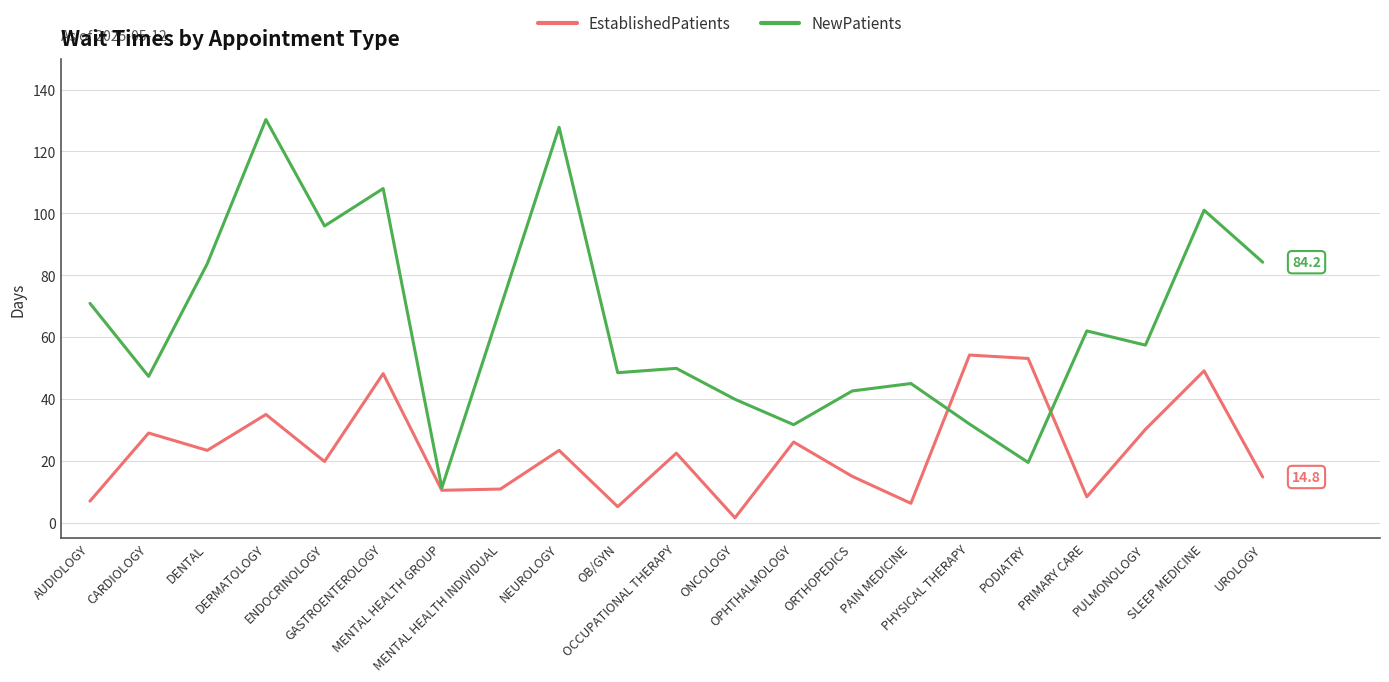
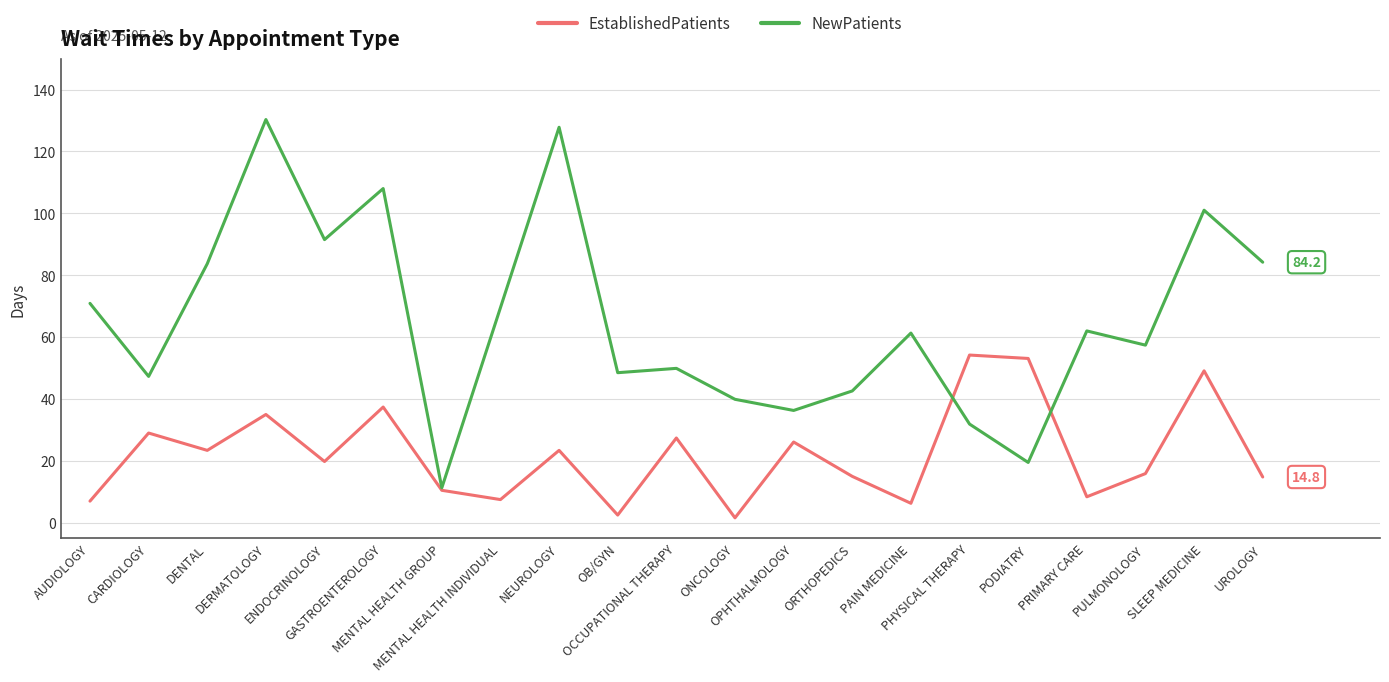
NewPatients, ENDOCRINOLOGY: 96 -> 92
EstablishedPatients, GASTROENTEROLOGY: 48 -> 37
EstablishedPatients, MENTAL HEALTH INDIVIDUAL: 11 -> 8
EstablishedPatients, OB/GYN: 5 -> 3
EstablishedPatients, OCCUPATIONAL THERAPY: 23 -> 27
NewPatients, OPHTHALMOLOGY: 32 -> 36
NewPatients, PAIN MEDICINE: 45 -> 61
EstablishedPatients, PULMONOLOGY: 30 -> 16
